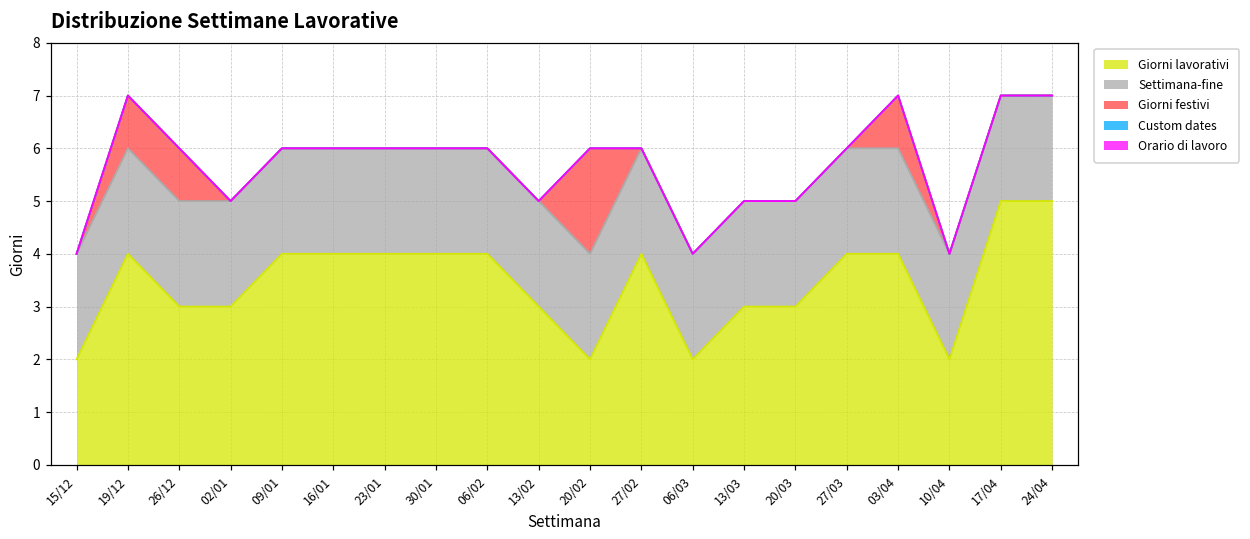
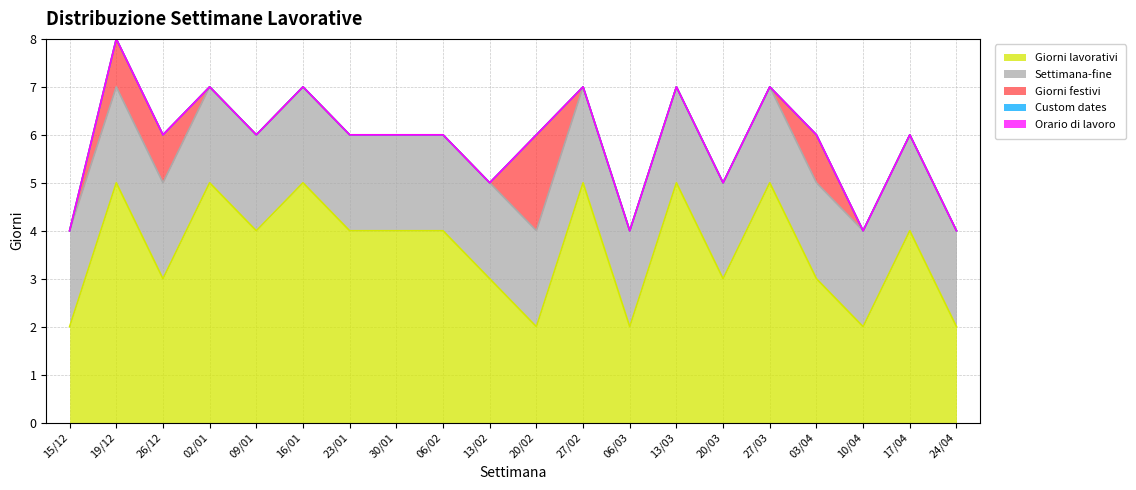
Giorni lavorativi, 19/12: 4 -> 5
Giorni lavorativi, 02/01: 3 -> 5
Giorni lavorativi, 16/01: 4 -> 5
Giorni lavorativi, 27/02: 4 -> 5
Giorni lavorativi, 13/03: 3 -> 5
Giorni lavorativi, 27/03: 4 -> 5
Giorni lavorativi, 03/04: 4 -> 3
Giorni lavorativi, 17/04: 5 -> 4
Giorni lavorativi, 24/04: 5 -> 2
